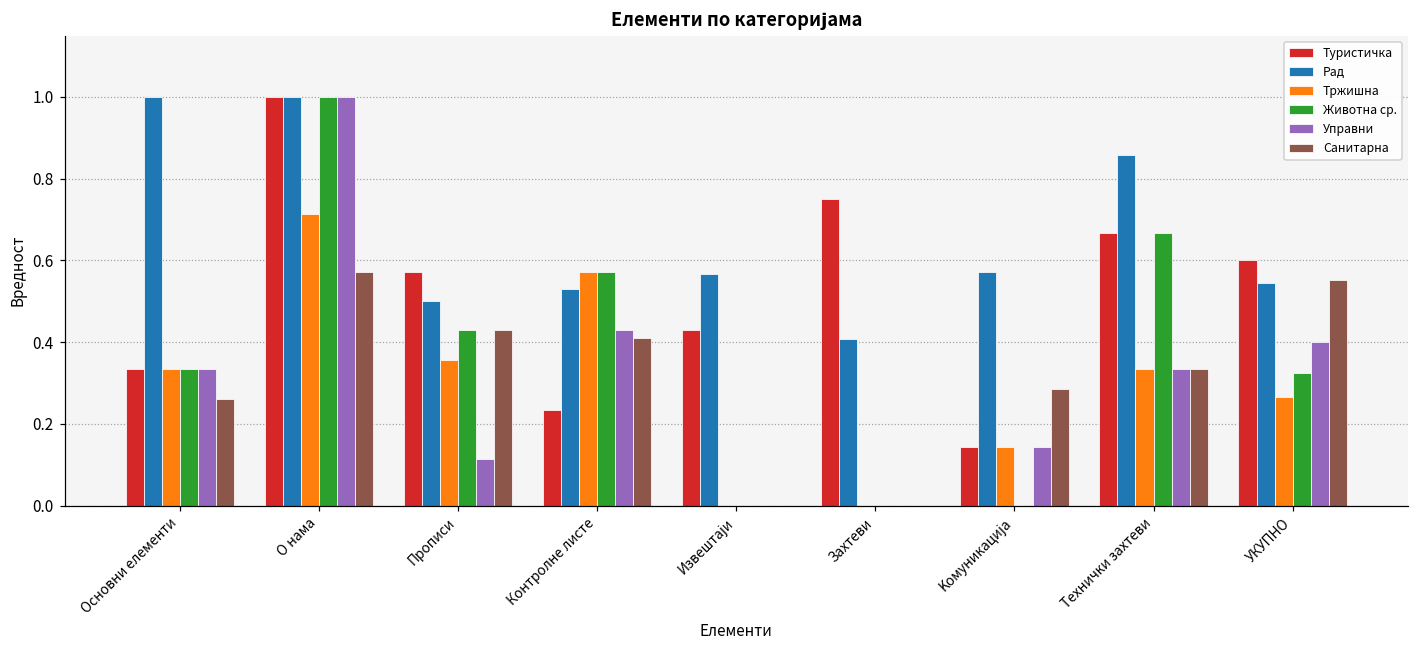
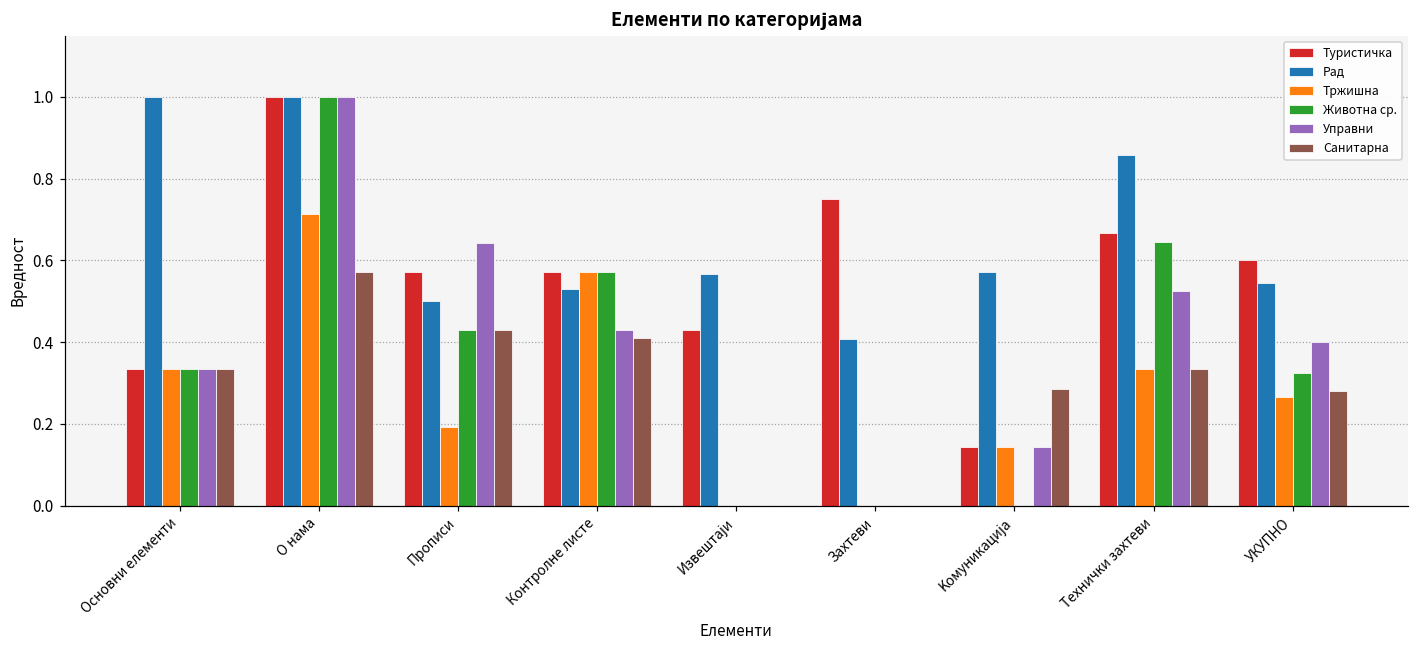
Санитарна, Основни елементи: 0.26 -> 0.33
Тржишна, Прописи: 0.36 -> 0.19
Управни, Прописи: 0.11 -> 0.64
Туристичка, Контролне листе: 0.23 -> 0.57
Животна ср., Технички захтеви: 0.67 -> 0.65
Управни, Технички захтеви: 0.33 -> 0.52
Санитарна, УКУПНО: 0.55 -> 0.28
